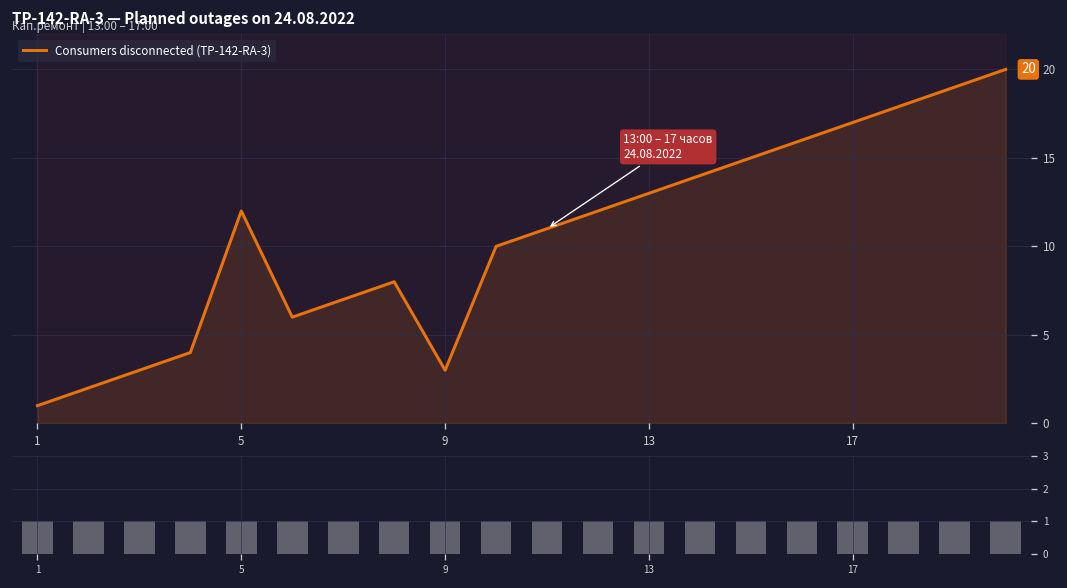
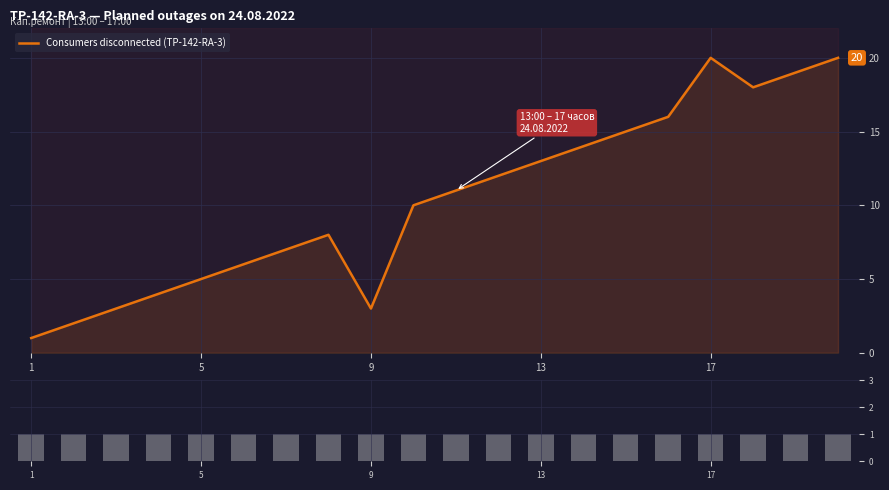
TP-142-RA-3 — Planned outages on 24.08.2022, 5: 12 -> 5
TP-142-RA-3 — Planned outages on 24.08.2022, 17: 17 -> 20
